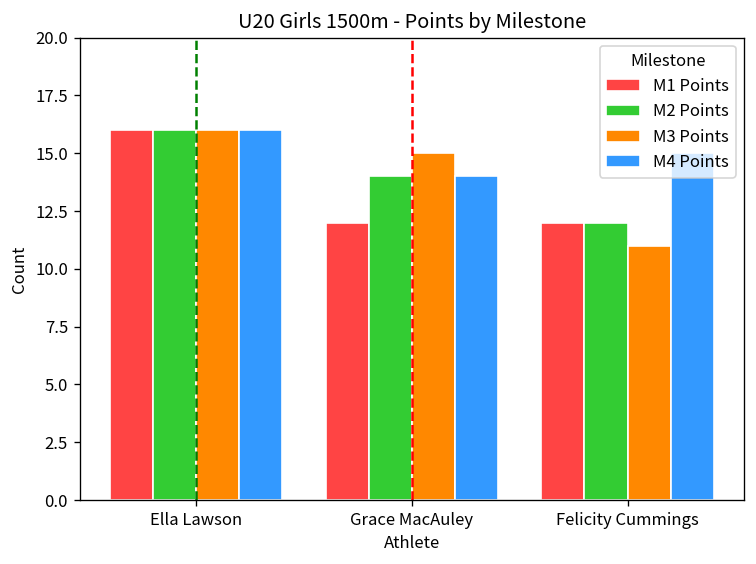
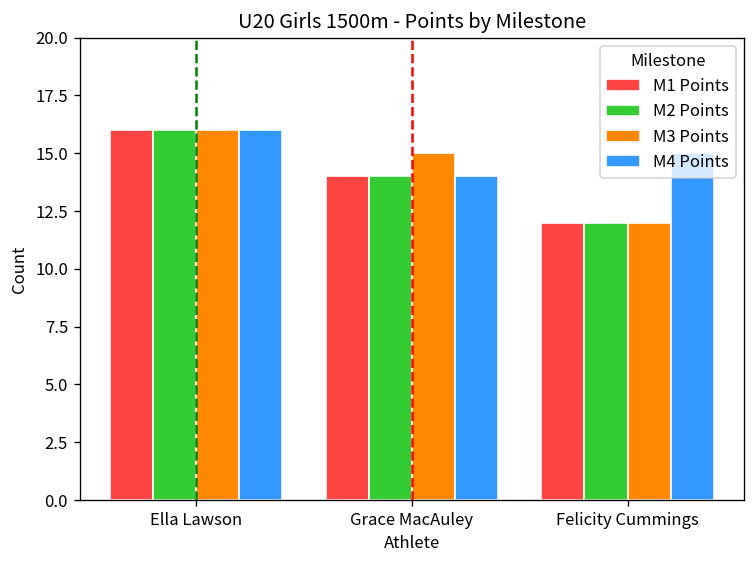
M1 Points, Grace MacAuley: 12 -> 14
M3 Points, Felicity Cummings: 11 -> 12
